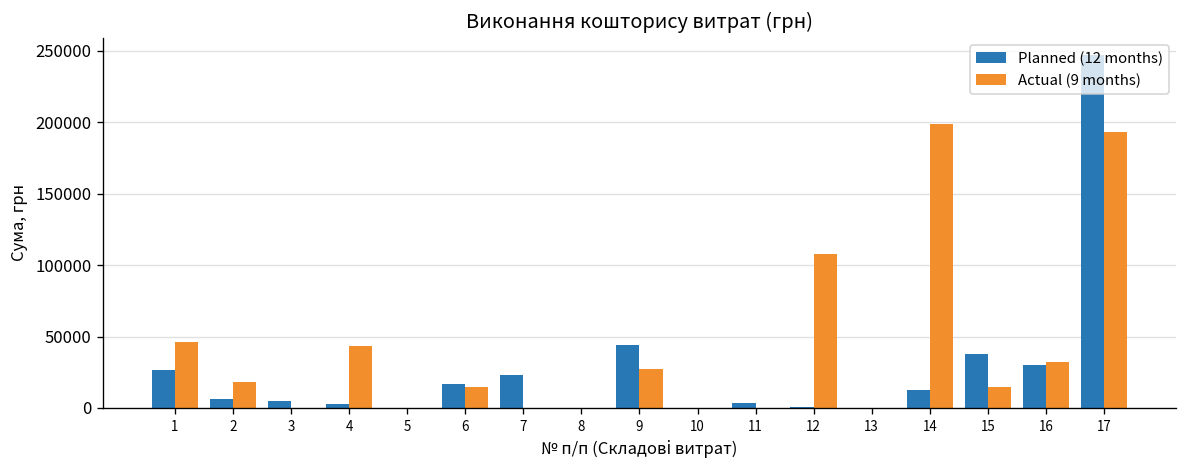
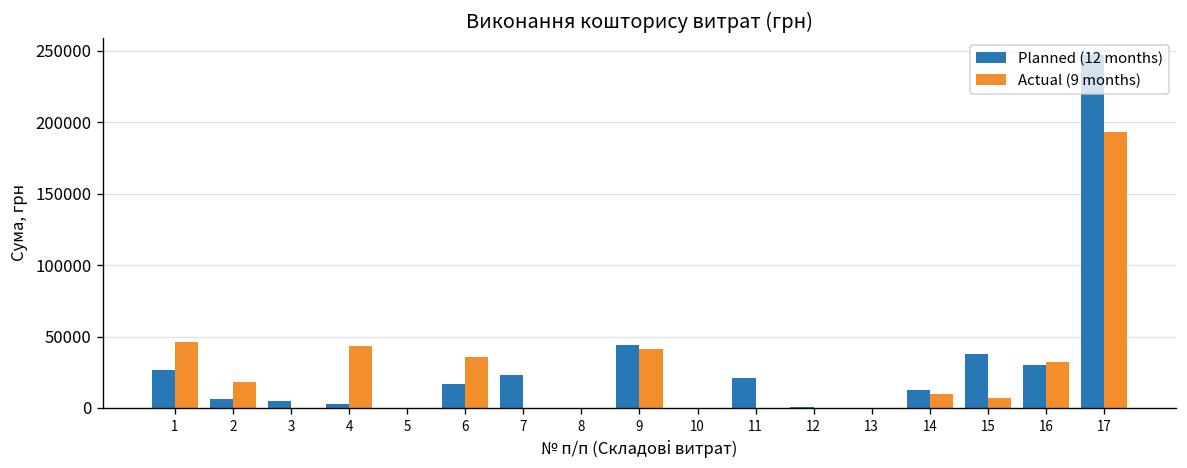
Actual (9 months), 6: 15000 -> 36000
Actual (9 months), 9: 27000 -> 41000
Planned (12 months), 11: 3000 -> 21000
Actual (9 months), 12: 108000 -> 0
Actual (9 months), 14: 199000 -> 10000
Actual (9 months), 15: 15000 -> 7000
